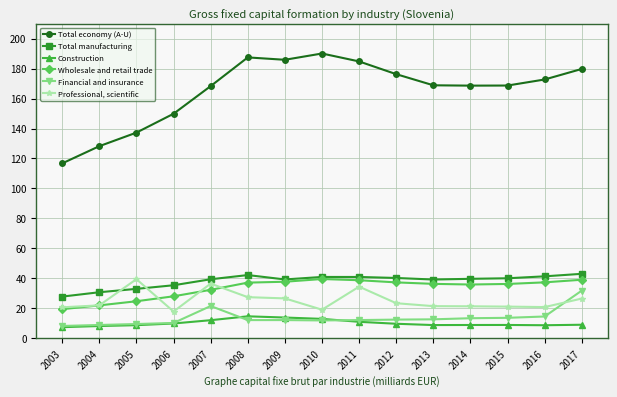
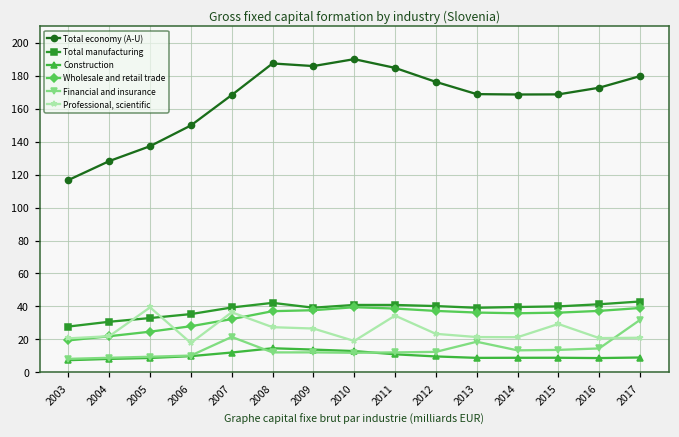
Financial and insurance, 2013: 13 -> 19
Professional, scientific, 2015: 21 -> 29
Professional, scientific, 2017: 26 -> 21
